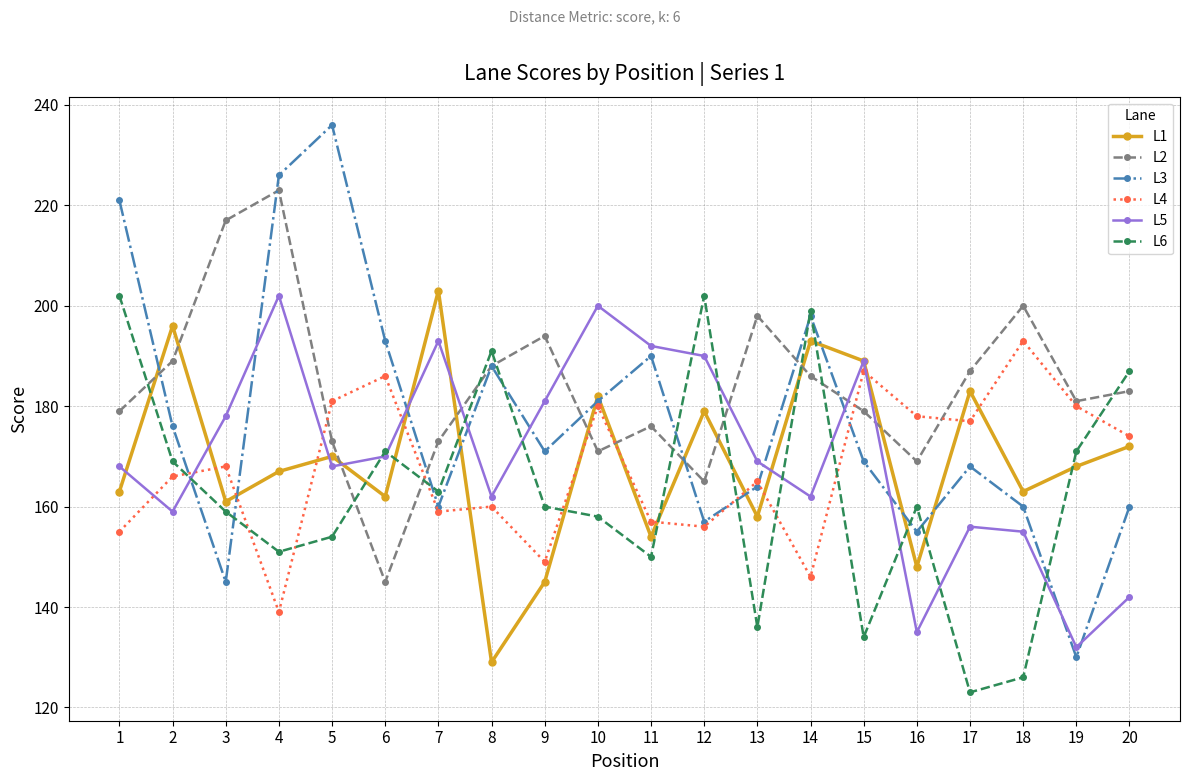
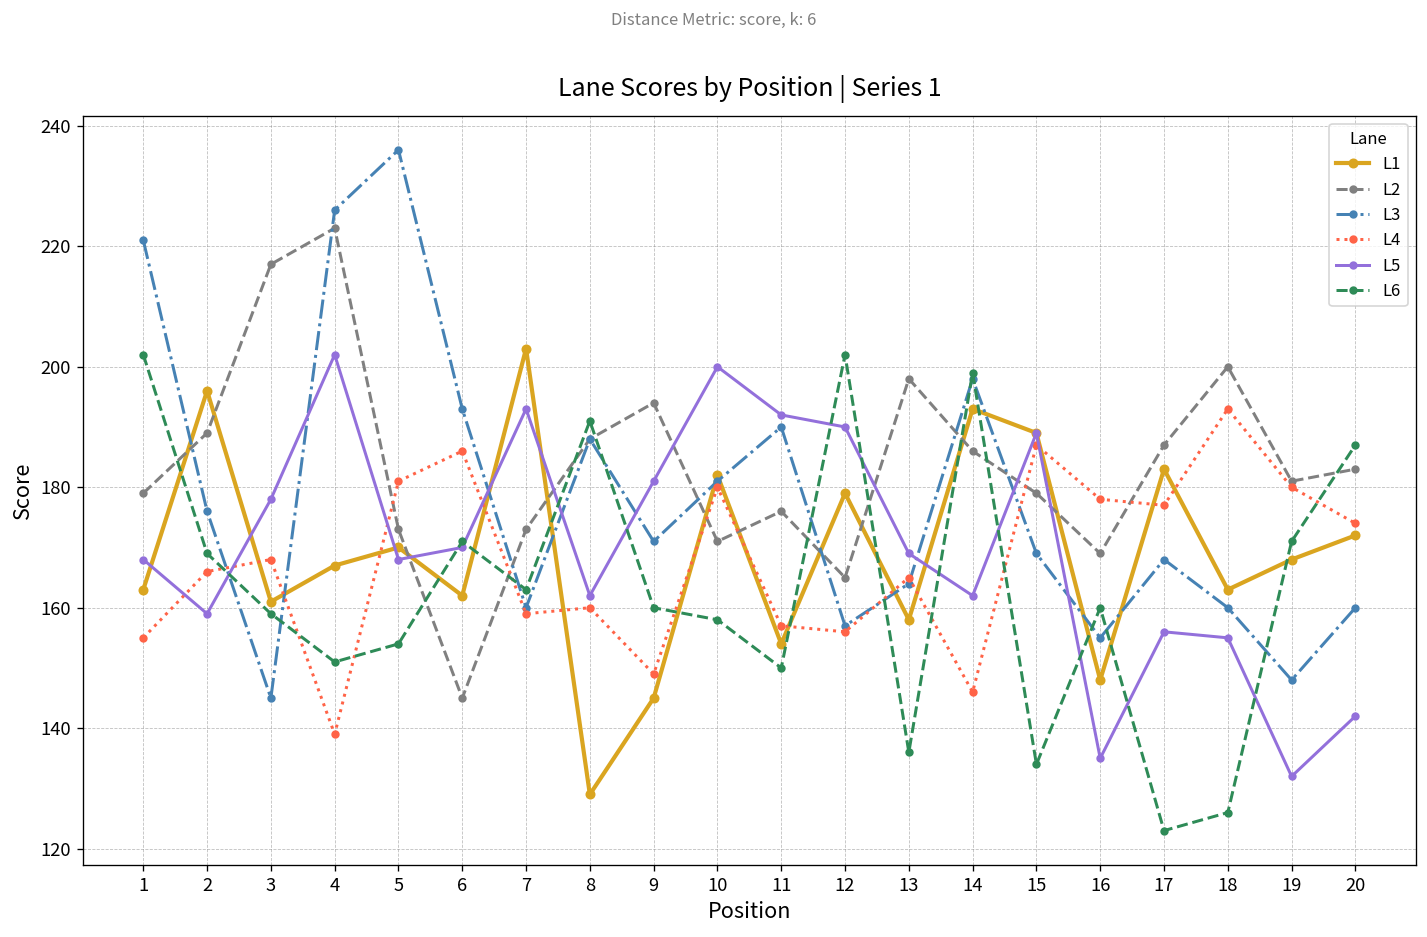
L3, 19: 130 -> 148
